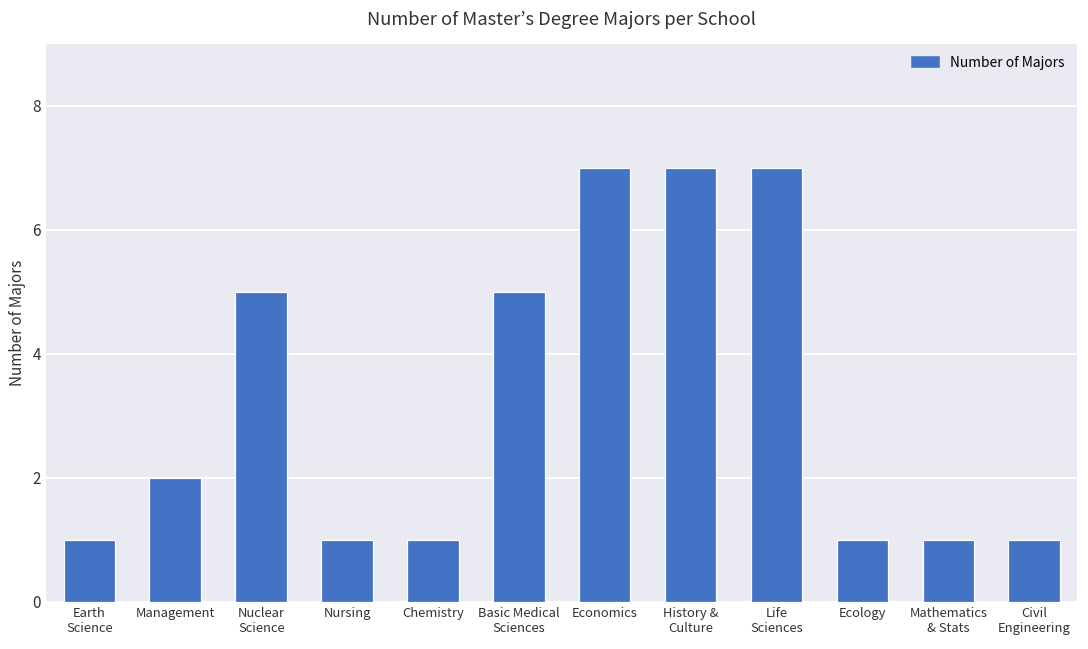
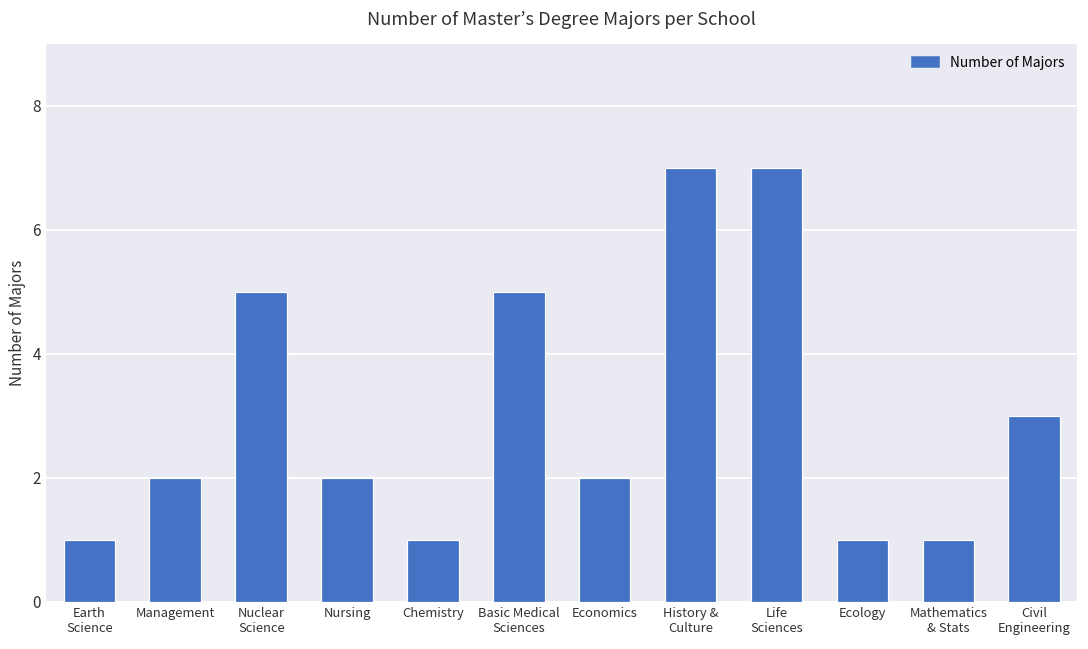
Nursing: 1 -> 2
Economics: 7 -> 2
Civil Engineering: 1 -> 3
